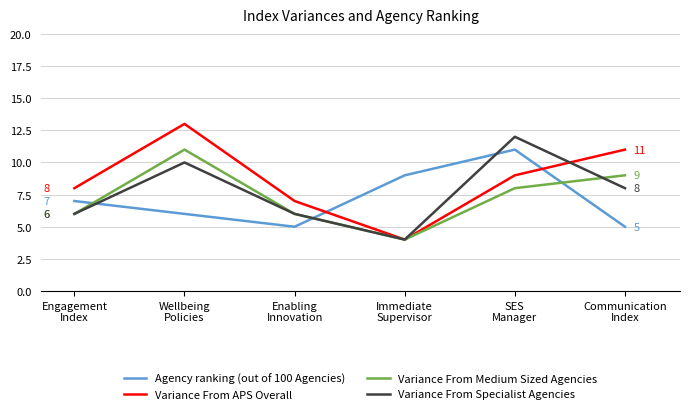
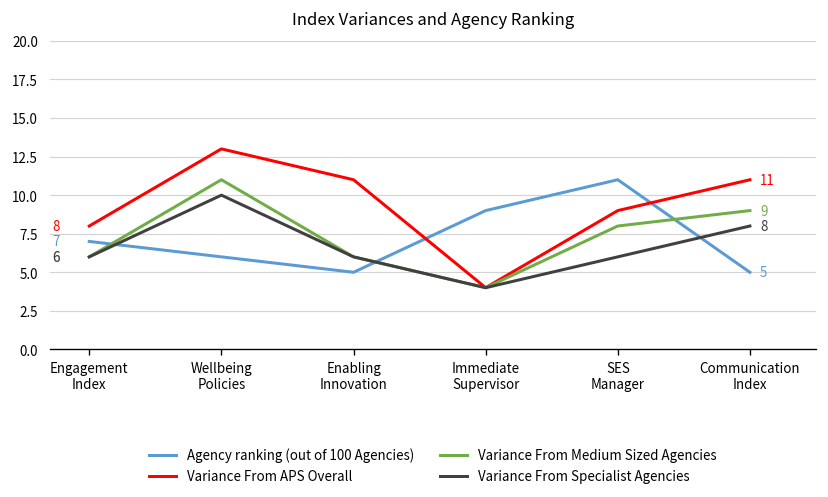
Variance From APS Overall, Enabling Innovation: 7 -> 11
Variance From Specialist Agencies, SES Manager: 12 -> 6
